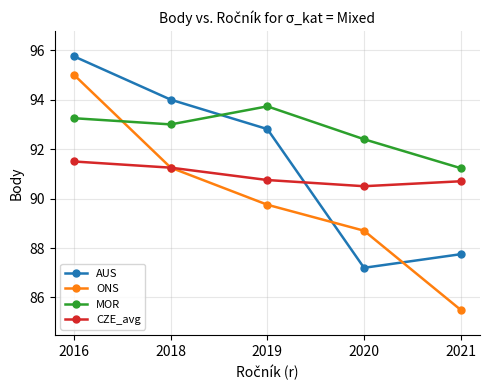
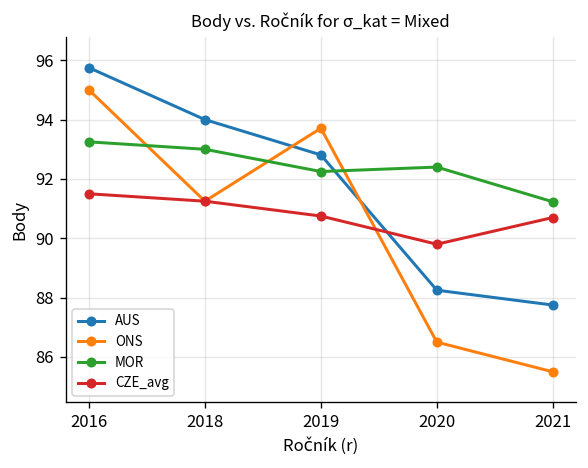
ONS, 2019: 89.8 -> 93.7
MOR, 2019: 93.7 -> 92.3
AUS, 2020: 87.2 -> 88.3
ONS, 2020: 88.7 -> 86.5
CZE_avg, 2020: 90.5 -> 89.8
